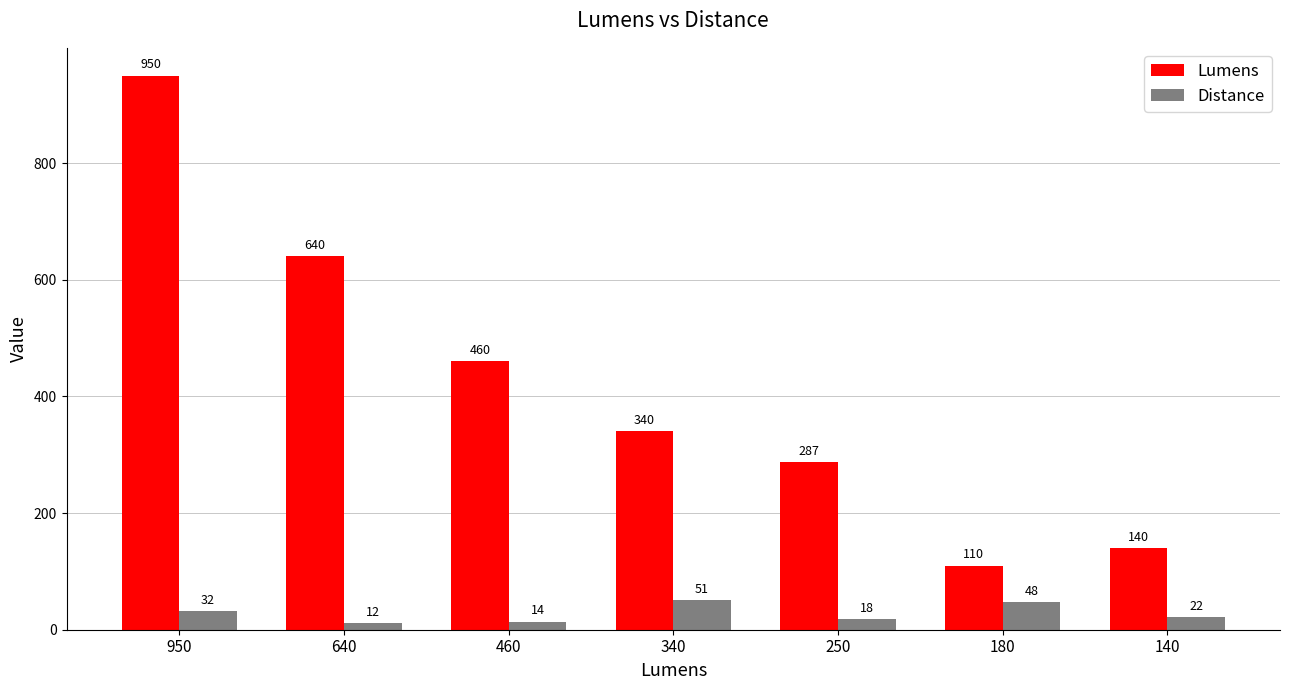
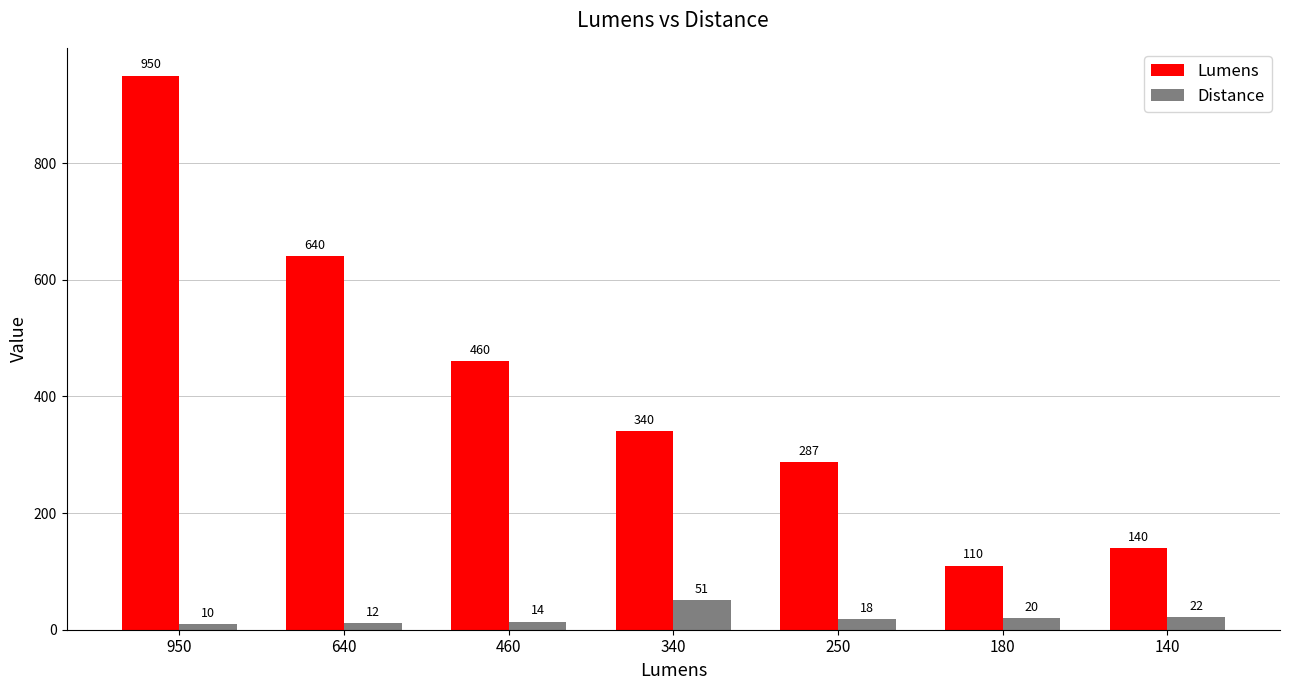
Distance, 950: 32 -> 10
Distance, 180: 48 -> 20
